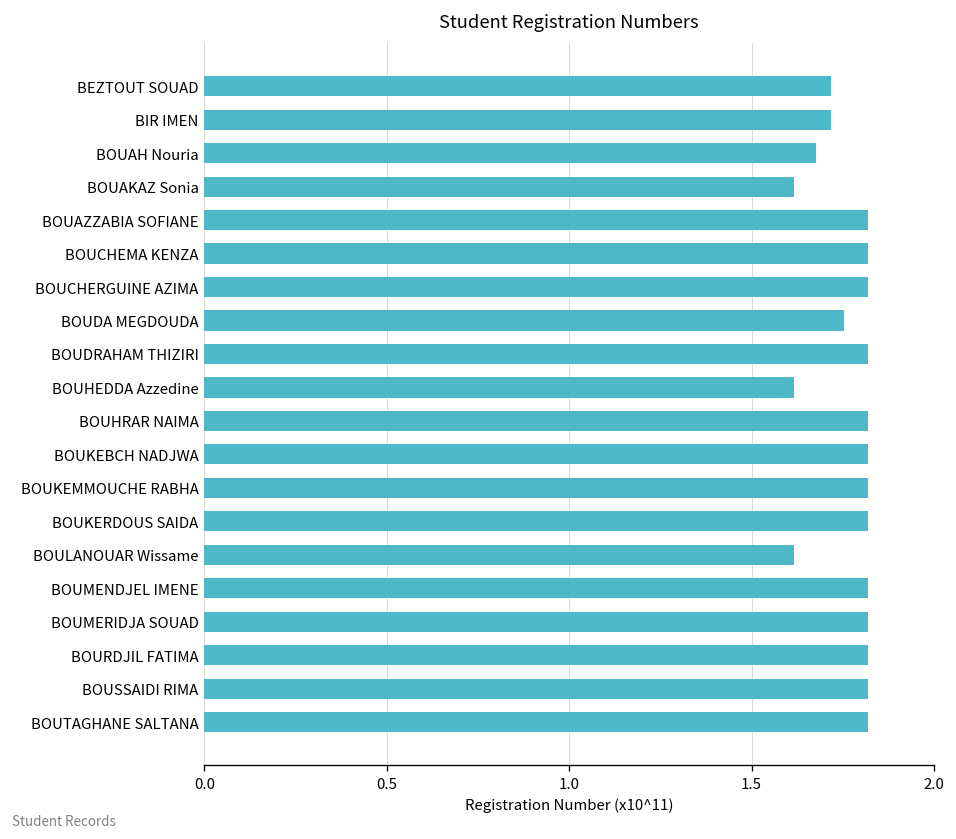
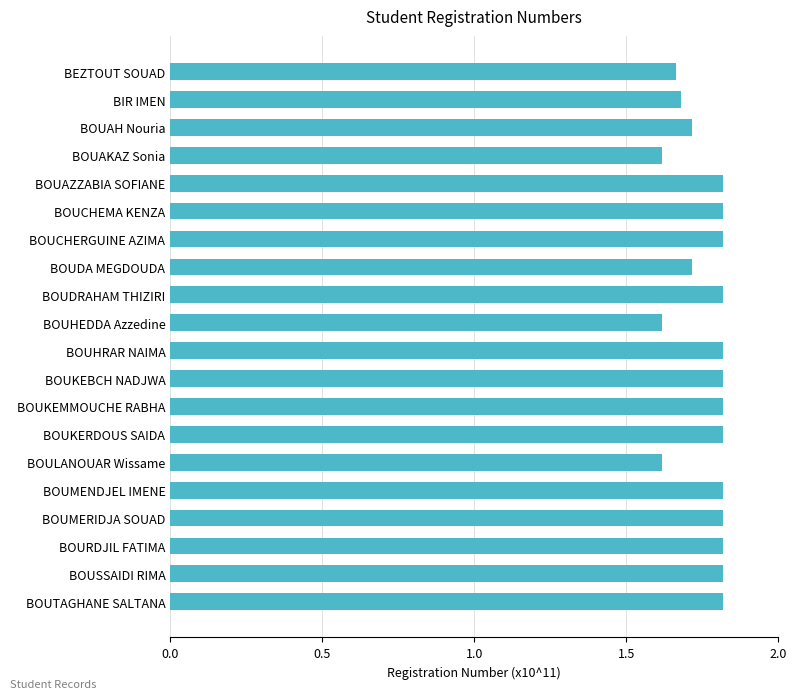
BEZTOUT SOUAD: 1.72 -> 1.66
BIR IMEN: 1.72 -> 1.68
BOUAH Nouria: 1.68 -> 1.72
BOUDA MEGDOUDA: 1.75 -> 1.72
